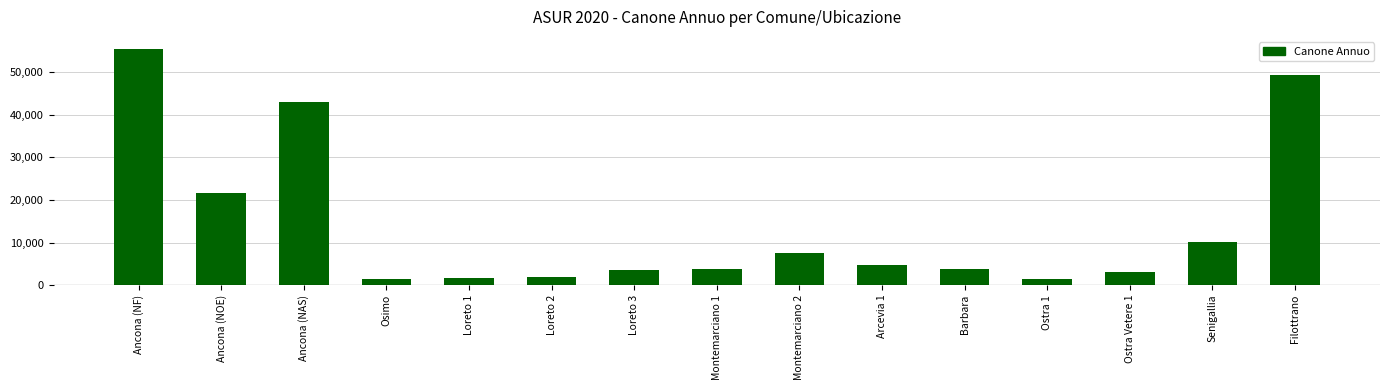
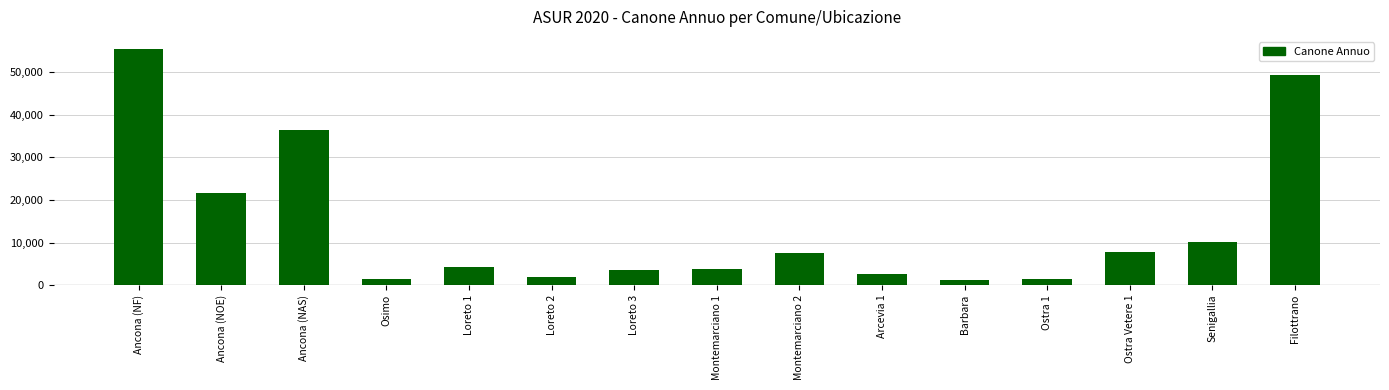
Ancona (NAS): 43,000 -> 36,000
Loreto 1: 2,000 -> 4,000
Arcevia 1: 5,000 -> 3,000
Barbara: 4,000 -> 1,000
Ostra Vetere 1: 3,000 -> 8,000
